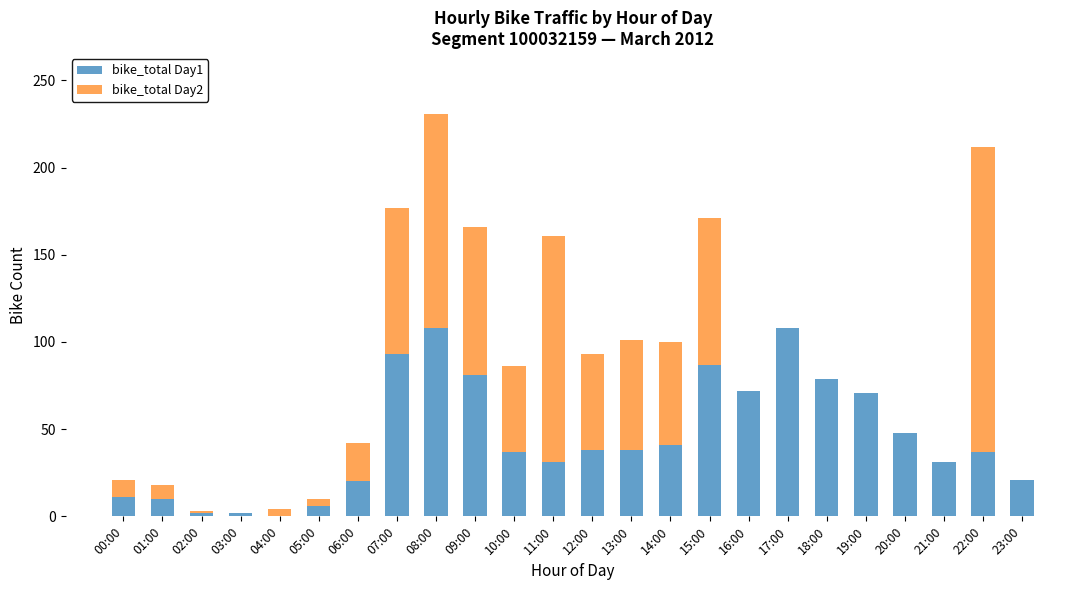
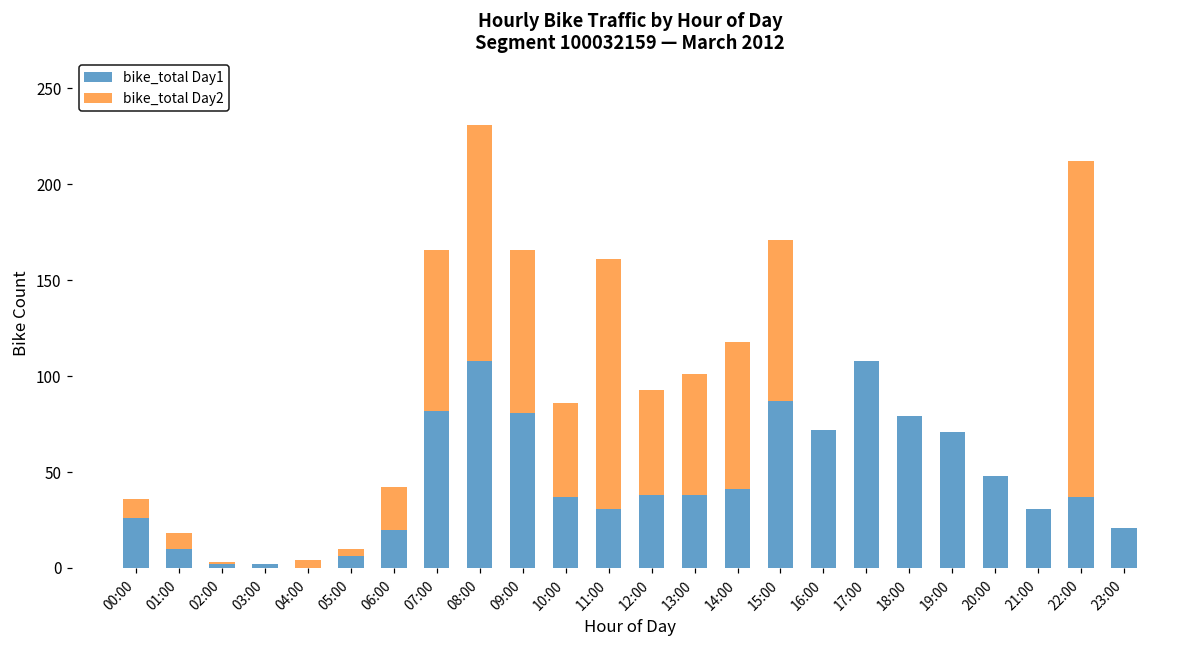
bike_total Day1, 00:00: 11 -> 26
bike_total Day1, 07:00: 93 -> 82
bike_total Day2, 14:00: 59 -> 77
